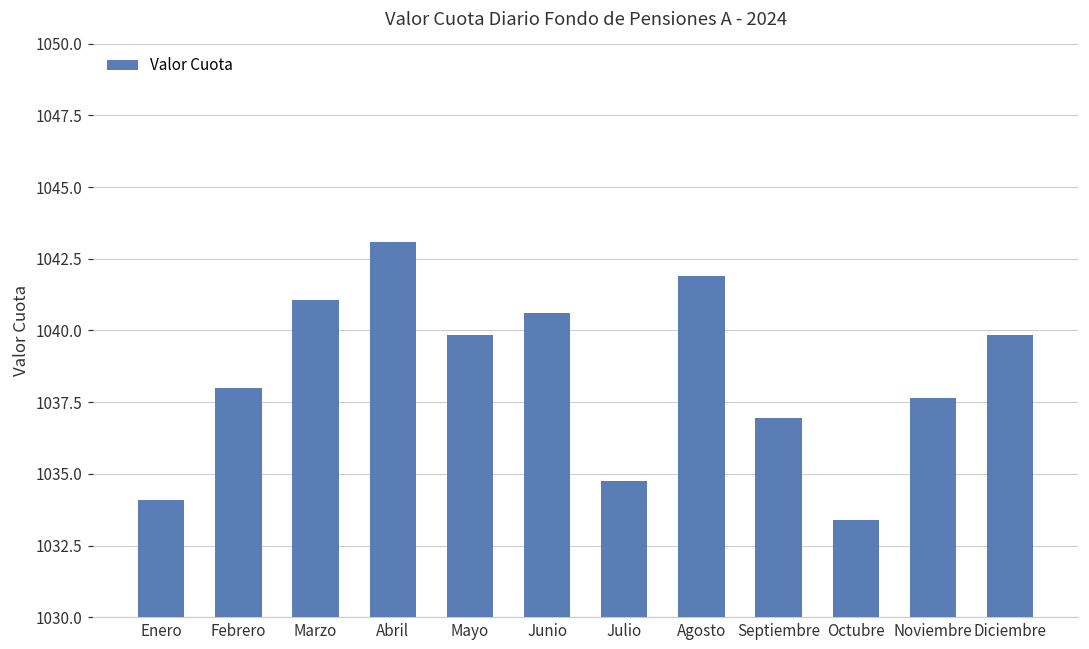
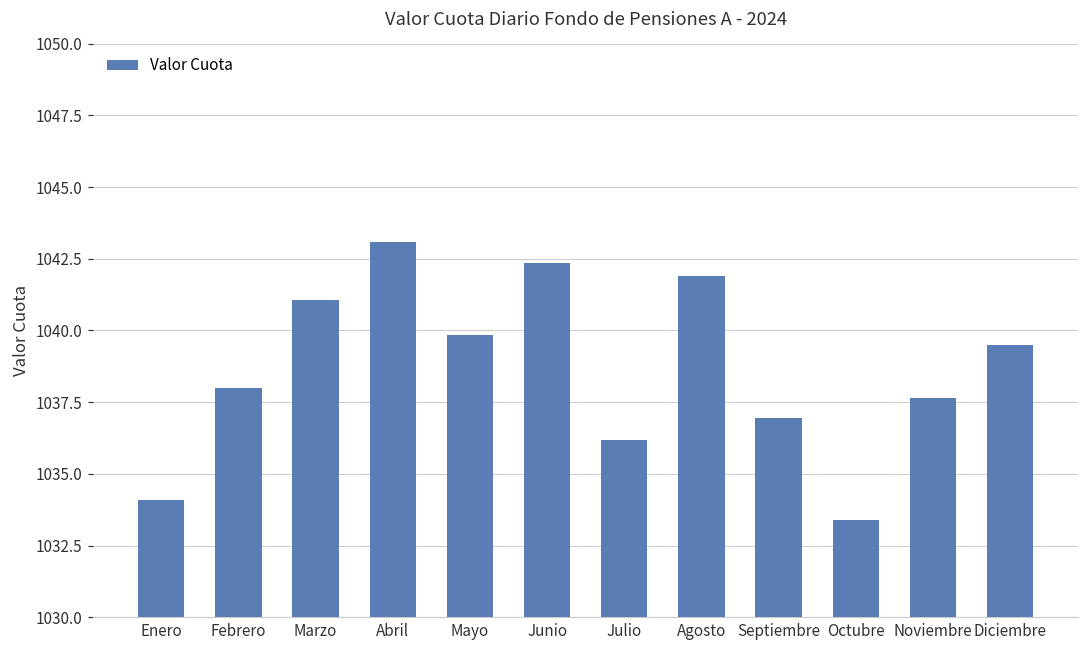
Junio: 1040.6 -> 1042.4
Julio: 1034.8 -> 1036.2
Diciembre: 1039.8 -> 1039.5
